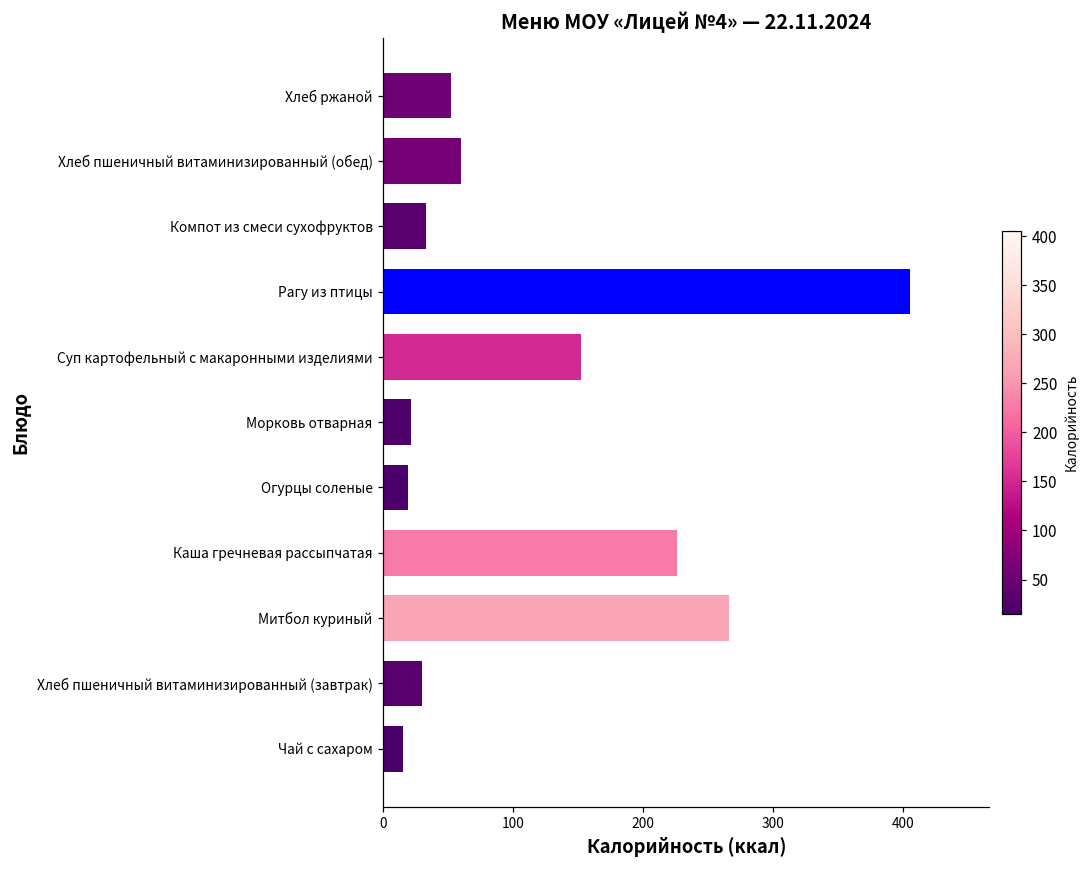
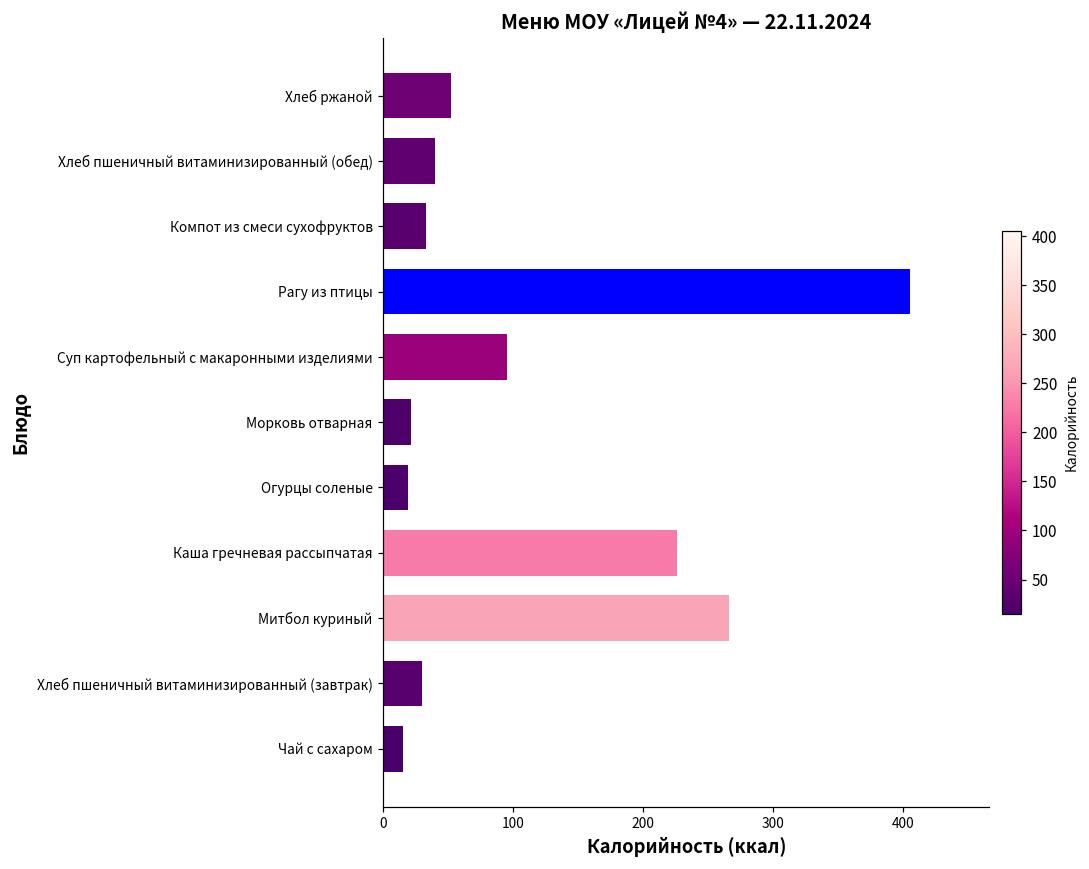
Хлеб пшеничный витаминизированный (обед): 60 -> 40
Суп картофельный с макаронными изделиями: 152 -> 95
